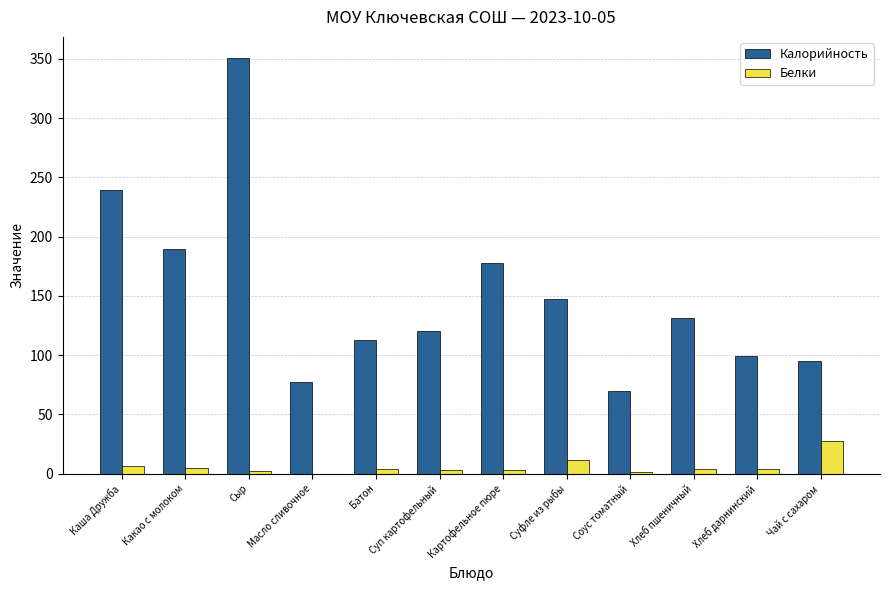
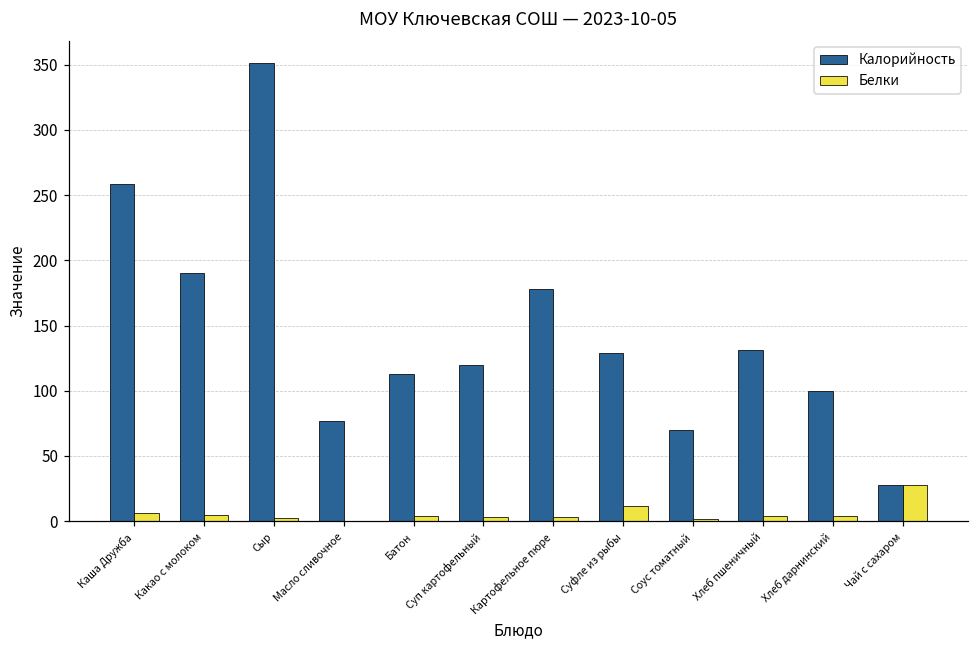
Калорийность, Каша Дружба: 239 -> 259
Калорийность, Суфле из рыбы: 147 -> 129
Калорийность, Чай с сахаром: 95 -> 28
